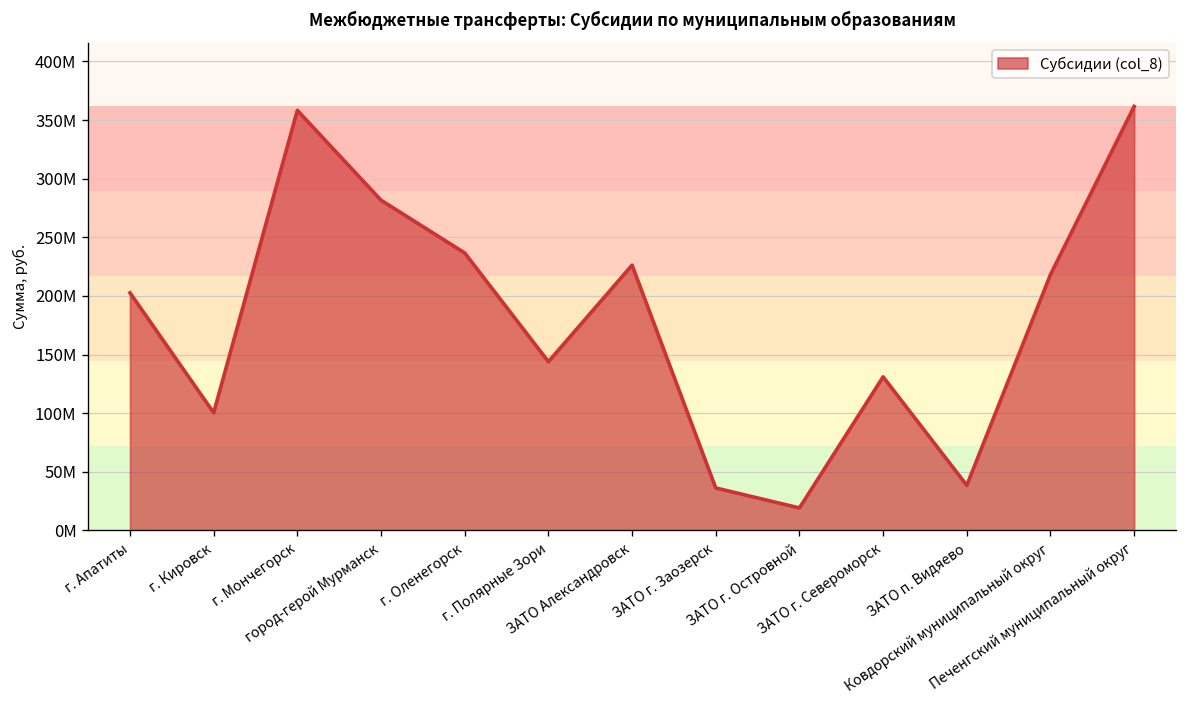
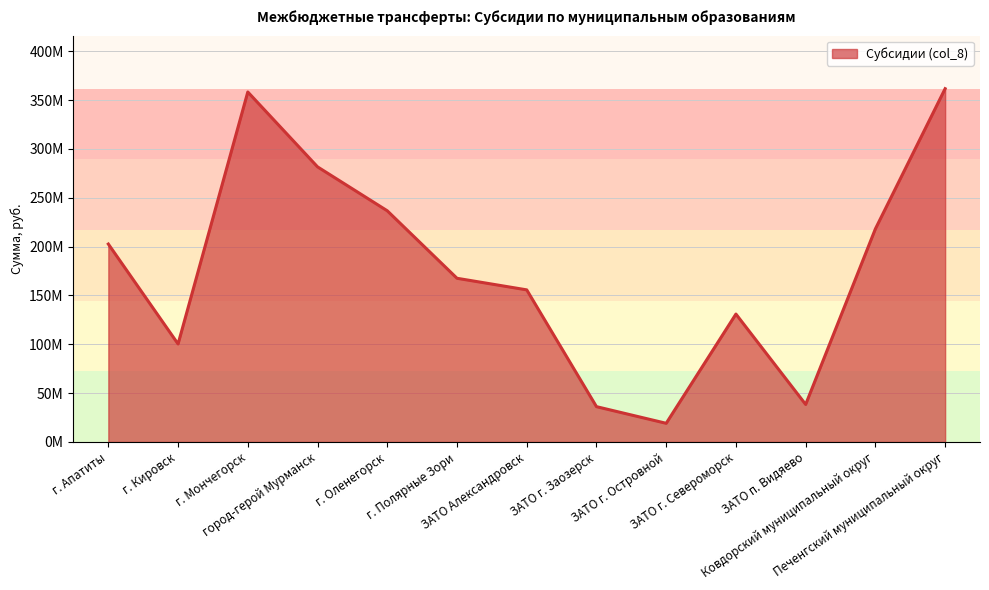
г. Полярные Зори: 140000000 -> 170000000
ЗАТО Александровск: 230000000 -> 160000000
